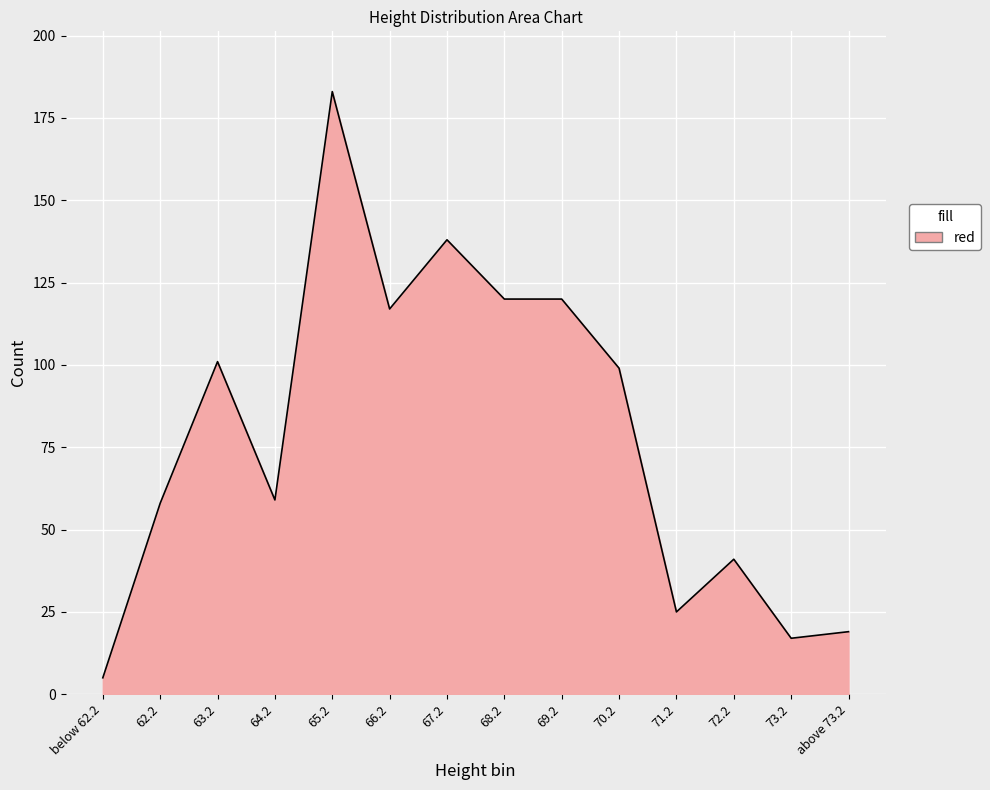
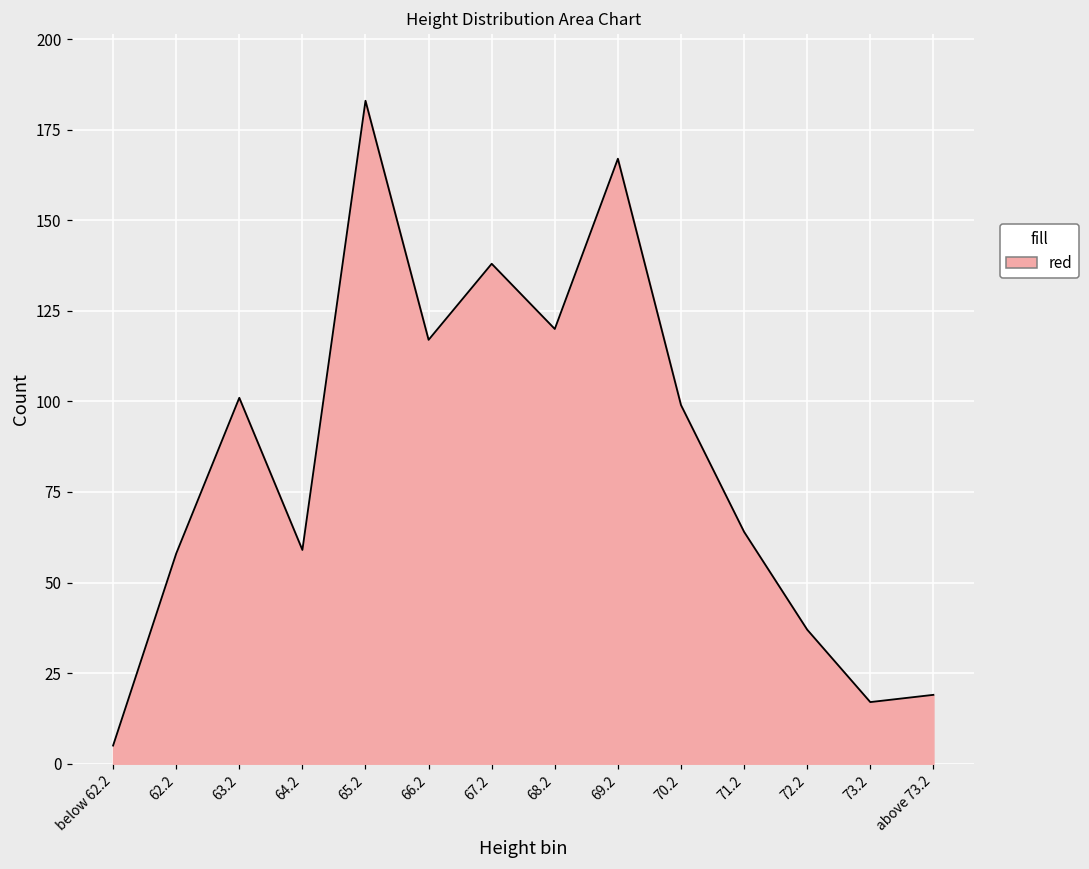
69.2: 120 -> 167
71.2: 25 -> 64
72.2: 41 -> 37
